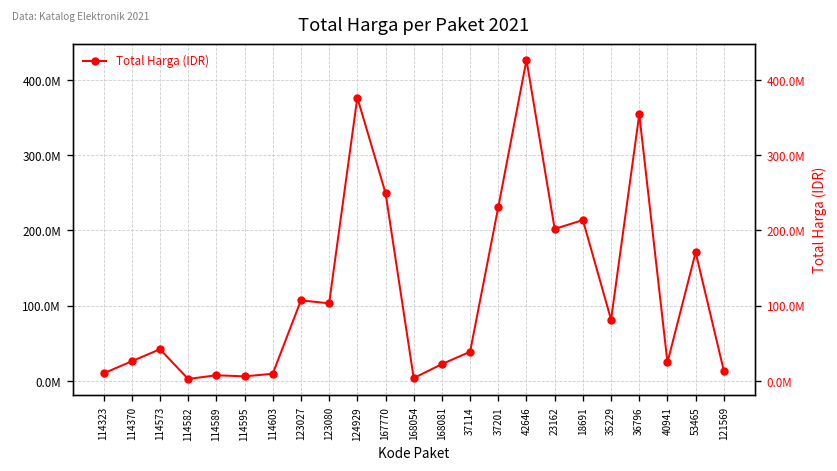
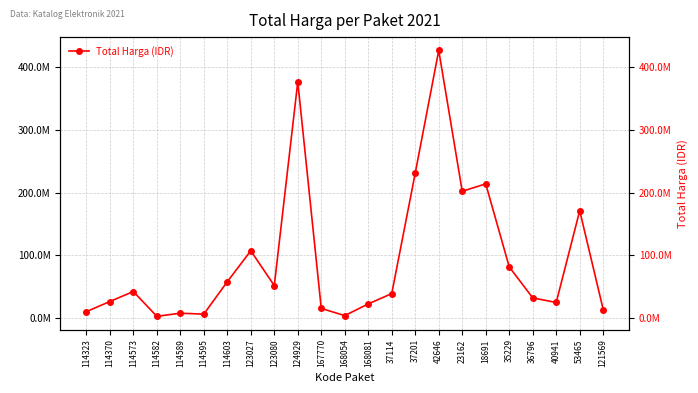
114603: 10000000 -> 60000000
123080: 100000000 -> 50000000
167770: 250000000 -> 20000000
36796: 350000000 -> 30000000
